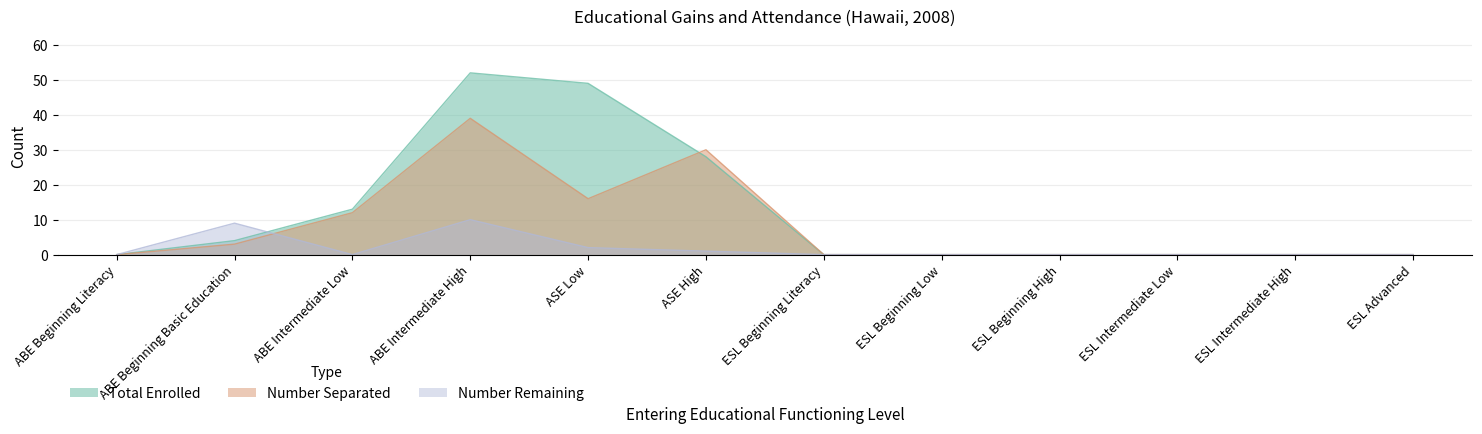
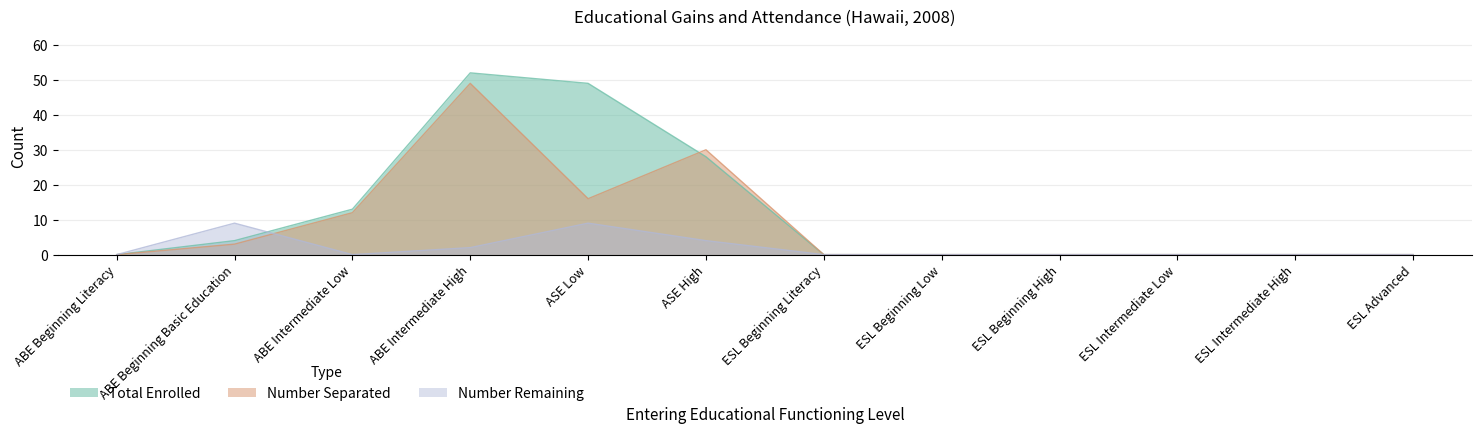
Number Separated, ABE Intermediate High: 39 -> 49
Number Remaining, ABE Intermediate High: 10 -> 2
Number Remaining, ASE Low: 2 -> 9
Number Remaining, ASE High: 1 -> 4
